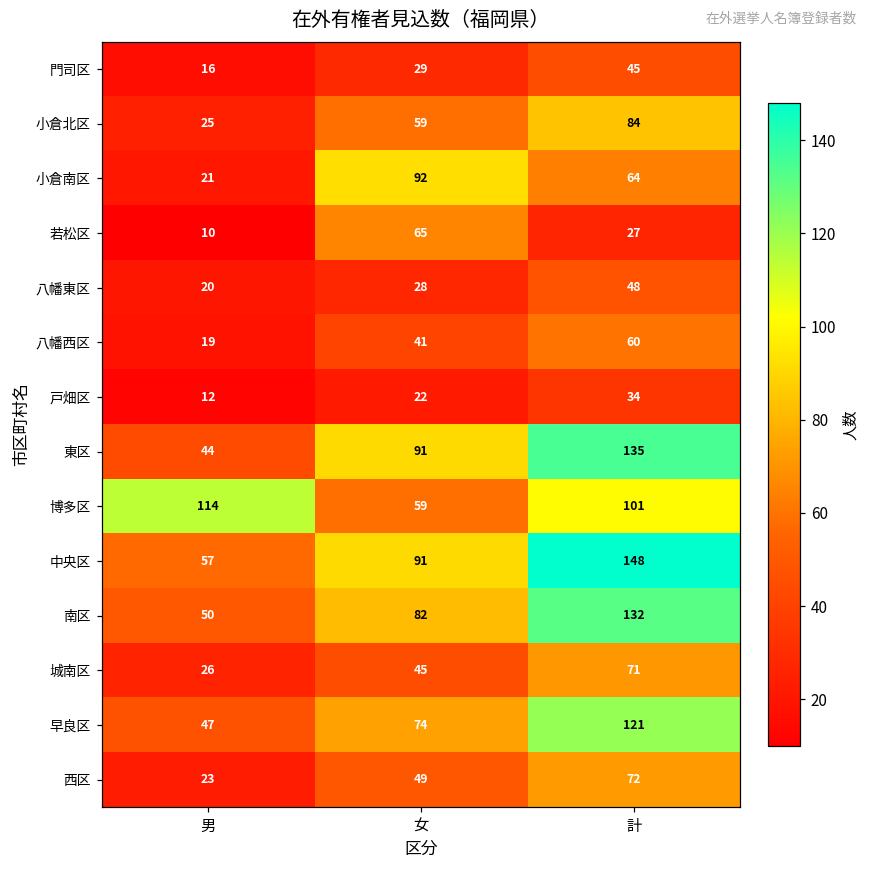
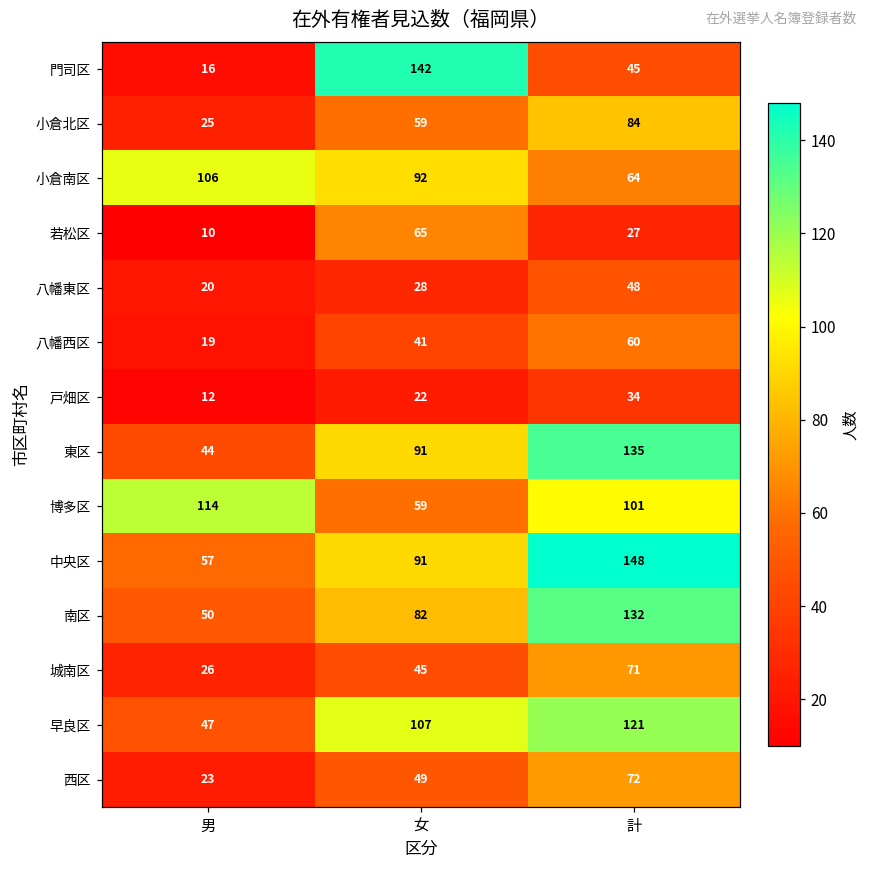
門司区, 女: 29 -> 142
小倉南区, 男: 21 -> 106
早良区, 女: 74 -> 107
